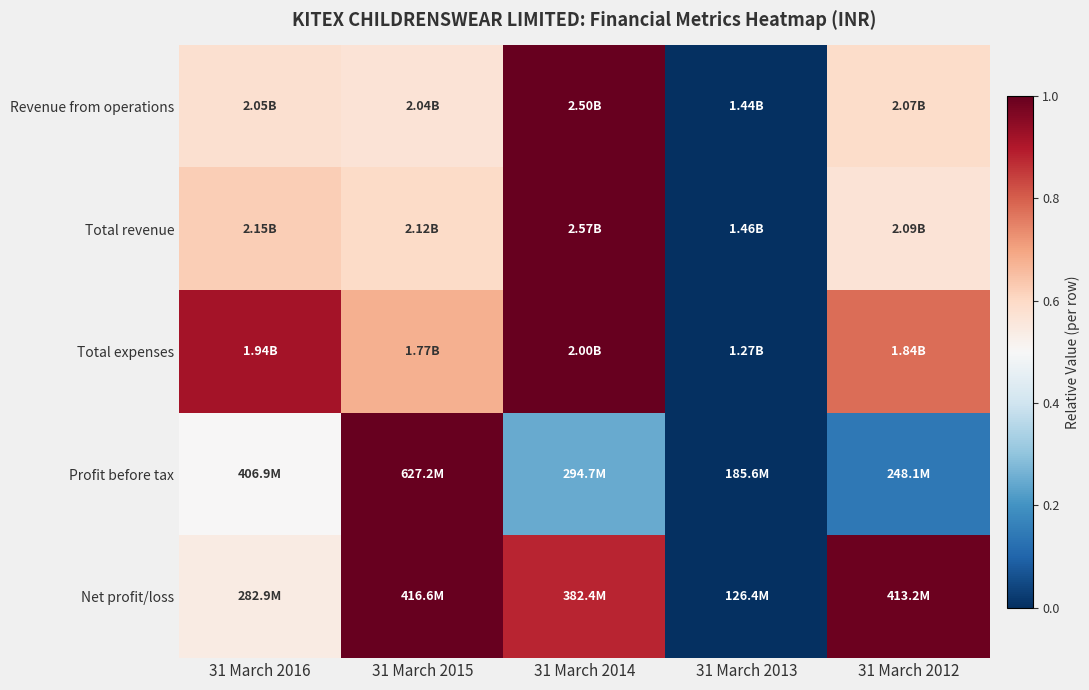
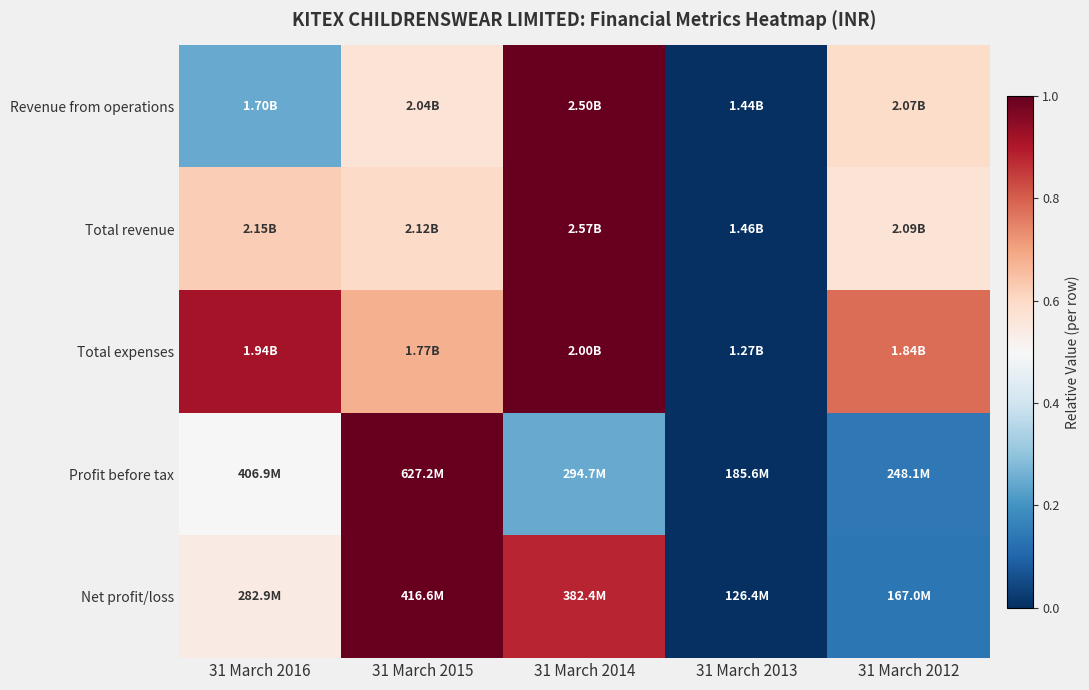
Revenue from operations, 31 March 2016: 2.05B -> 1.70B
Net profit/loss, 31 March 2012: 413.2M -> 167.0M
